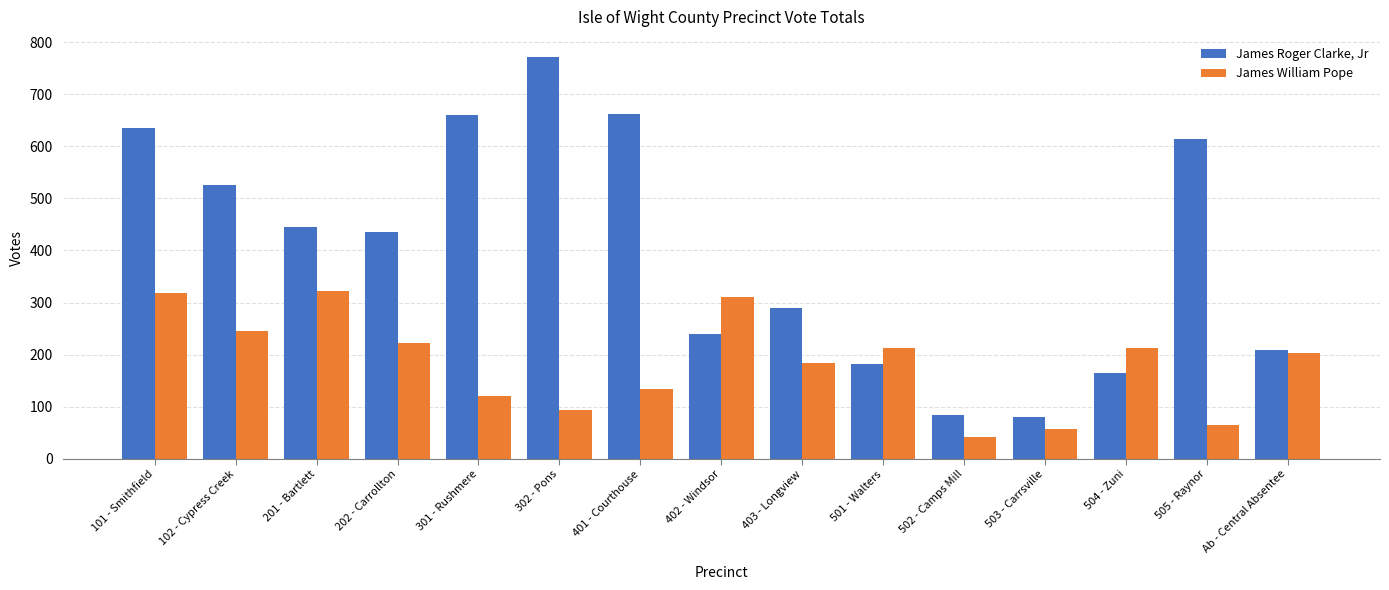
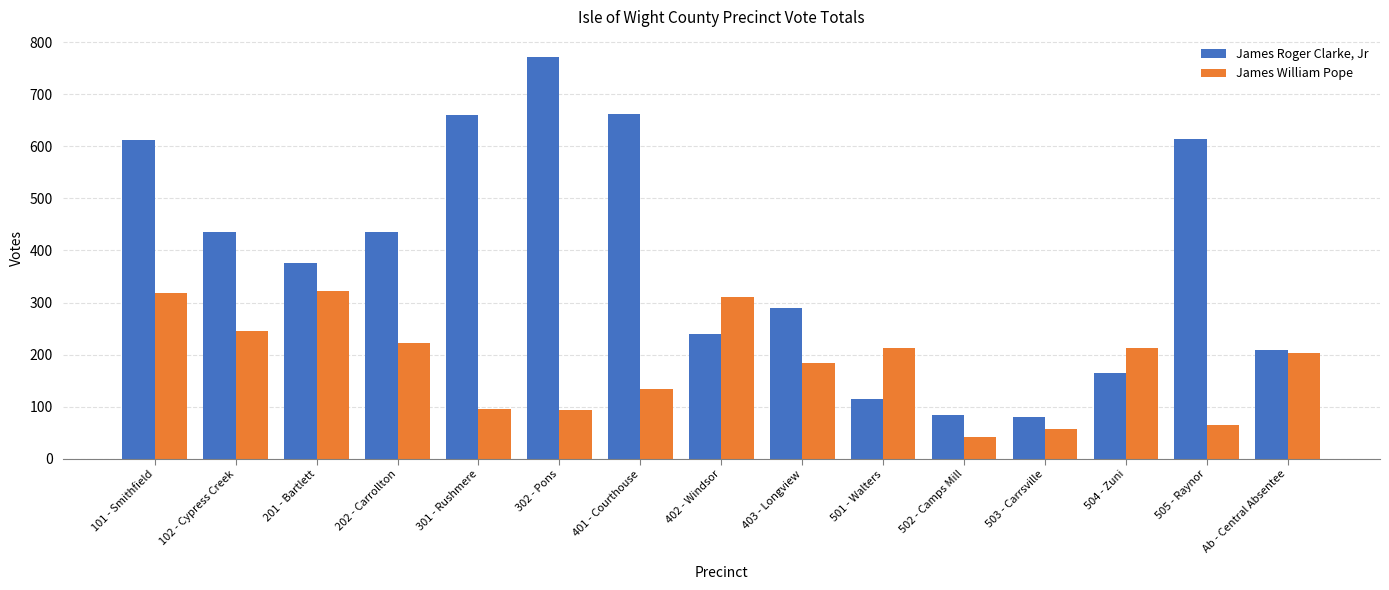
James Roger Clarke, Jr, 101 - Smithfield: 640 -> 610
James Roger Clarke, Jr, 102 - Cypress Creek: 530 -> 440
James Roger Clarke, Jr, 201 - Bartlett: 450 -> 380
James William Pope, 301 - Rushmere: 120 -> 100
James Roger Clarke, Jr, 501 - Walters: 180 -> 110
